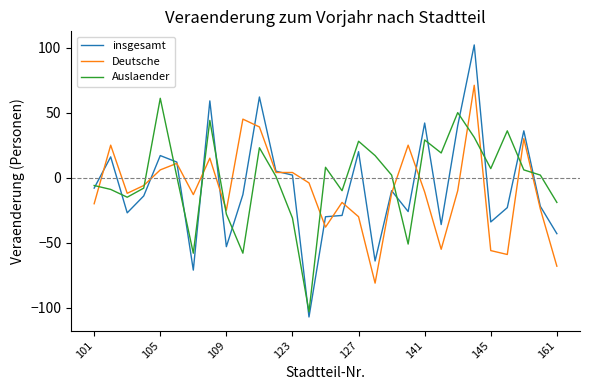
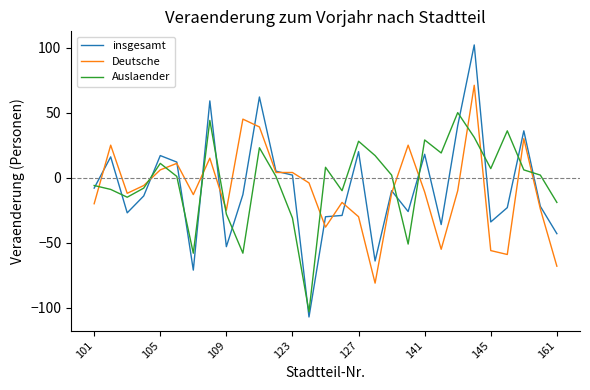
Auslaender, 105: 61 -> 11
insgesamt, 141: 42 -> 18
